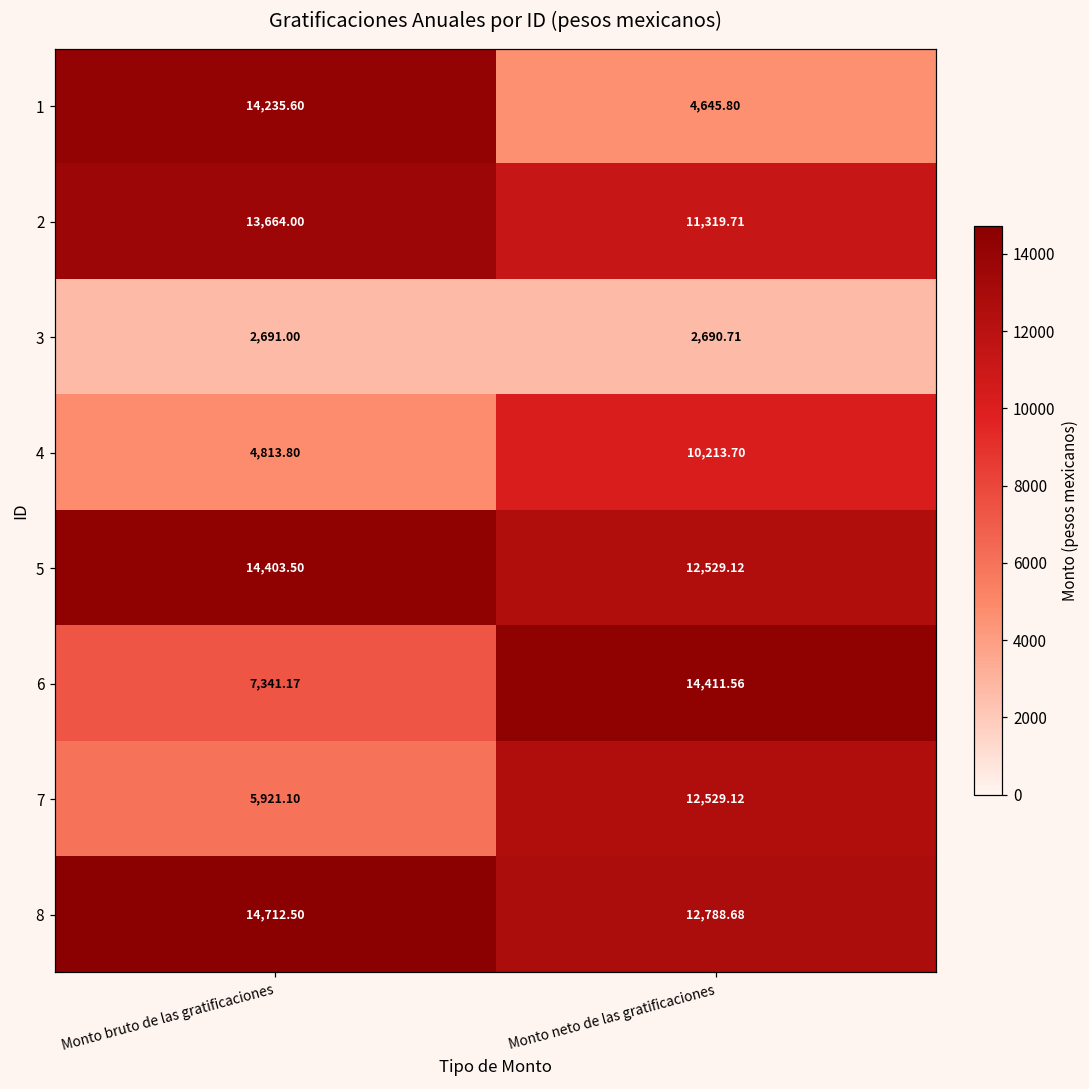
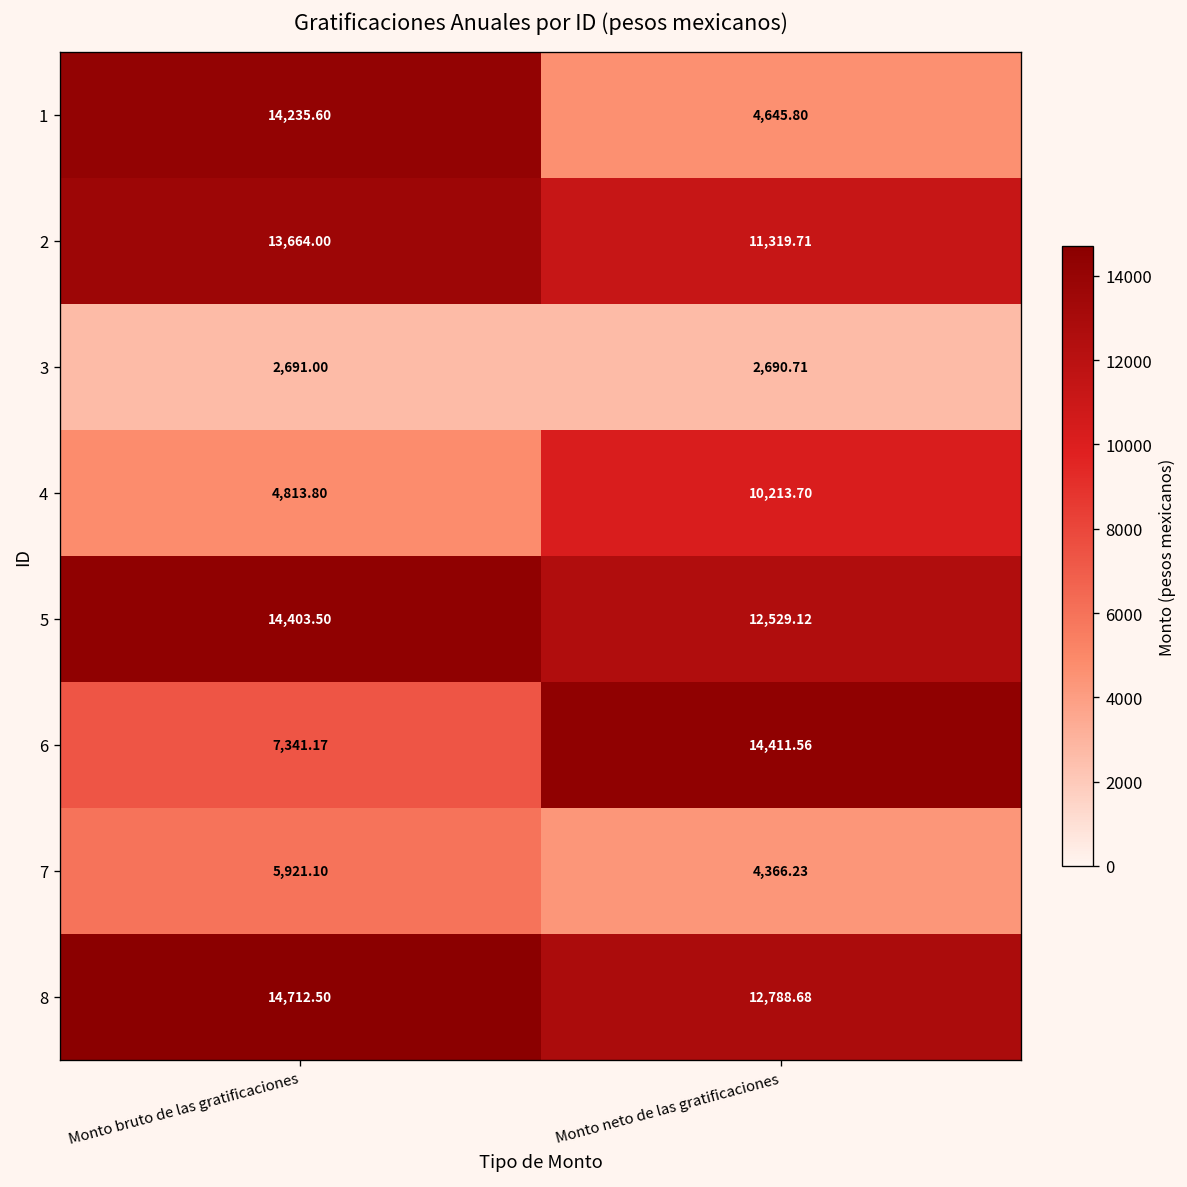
7, Monto neto de las gratificaciones: 12,529.12 -> 4,366.23
